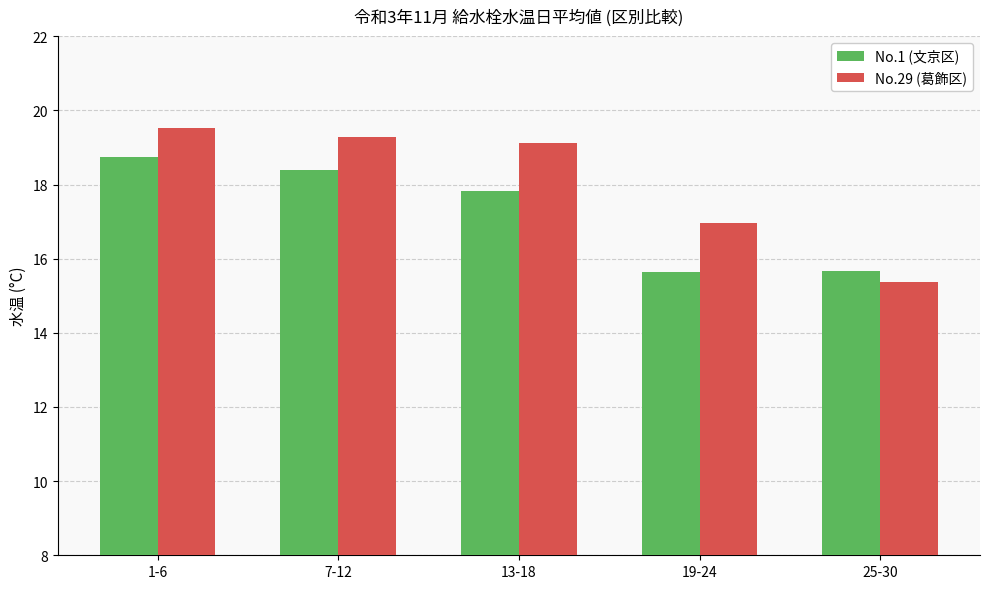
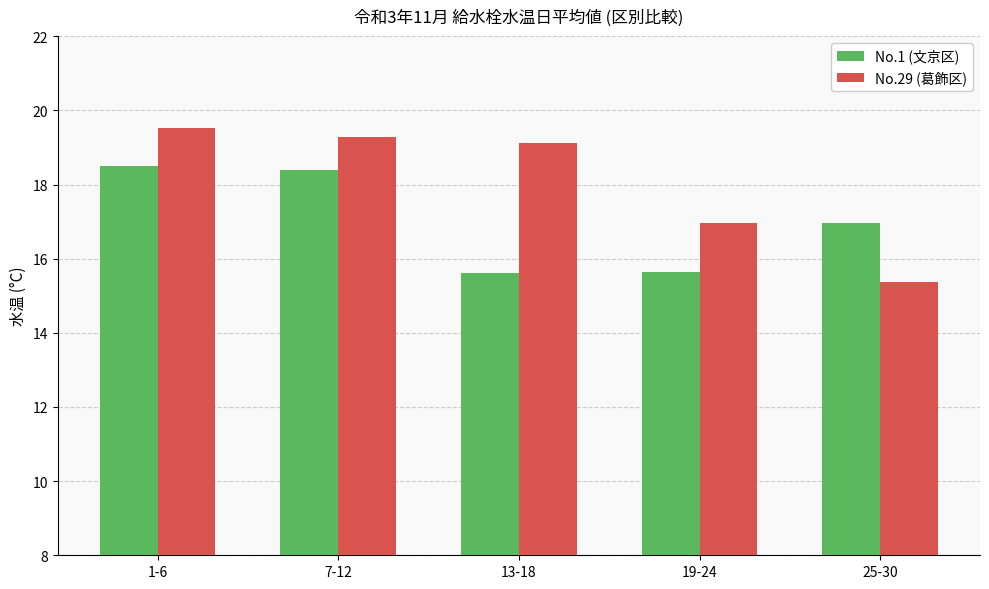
No.1 (文京区), 1-6: 18.8 -> 18.5
No.1 (文京区), 13-18: 17.8 -> 15.6
No.1 (文京区), 25-30: 15.7 -> 17.0
